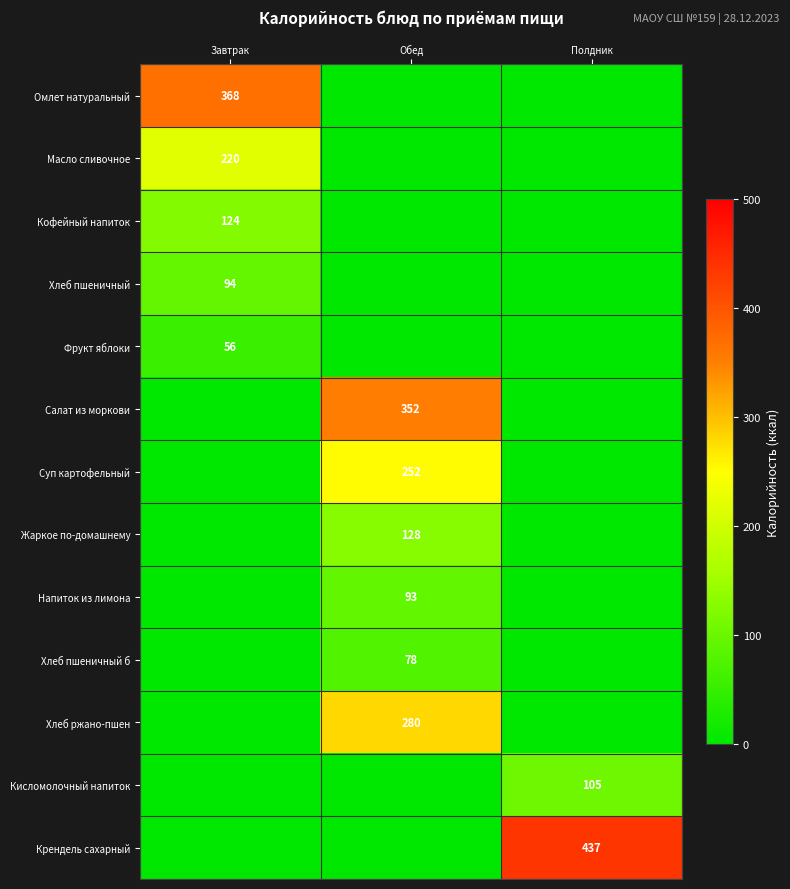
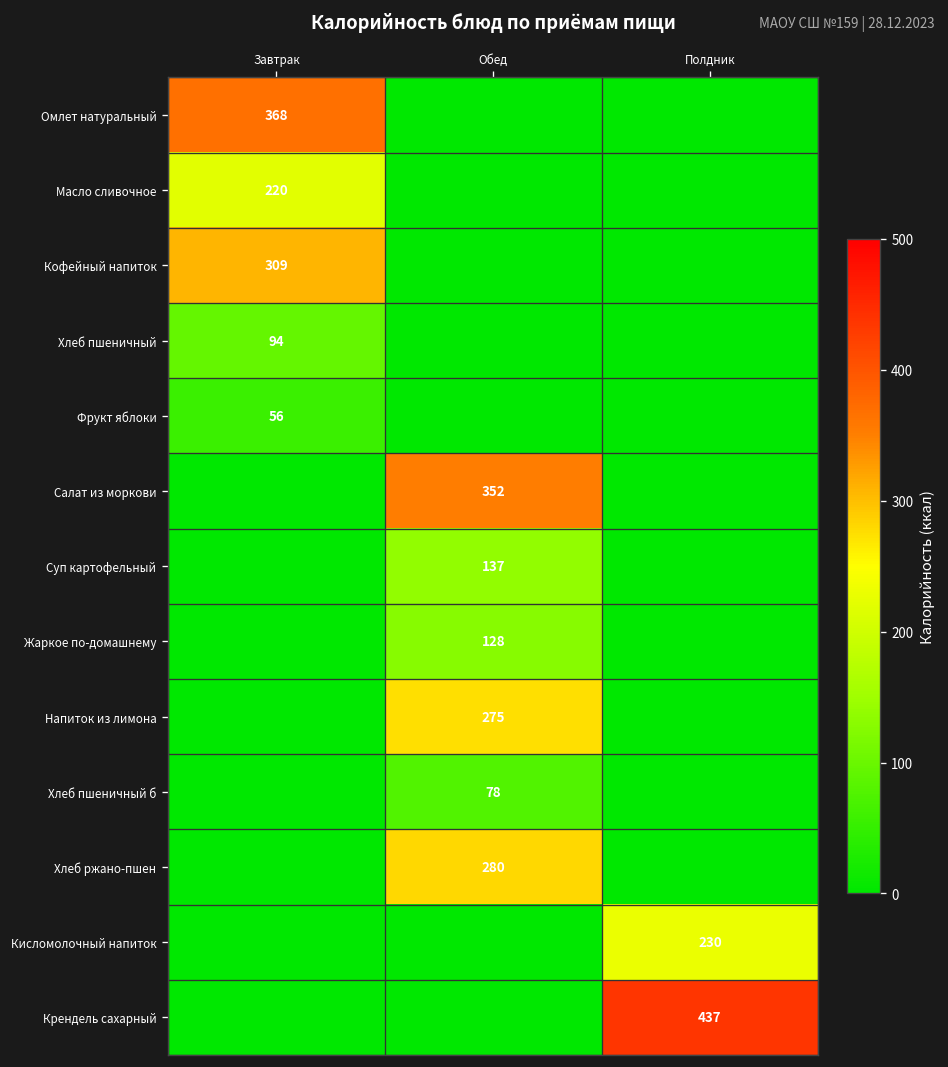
Кофейный напиток, Завтрак: 124 -> 309
Суп картофельный, Обед: 252 -> 137
Напиток из лимона, Обед: 93 -> 275
Кисломолочный напиток, Полдник: 105 -> 230
